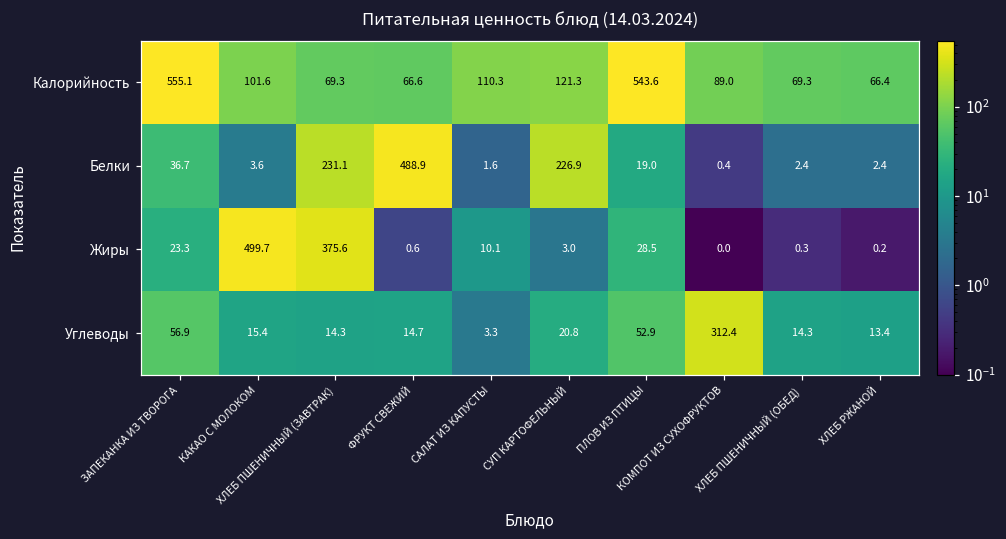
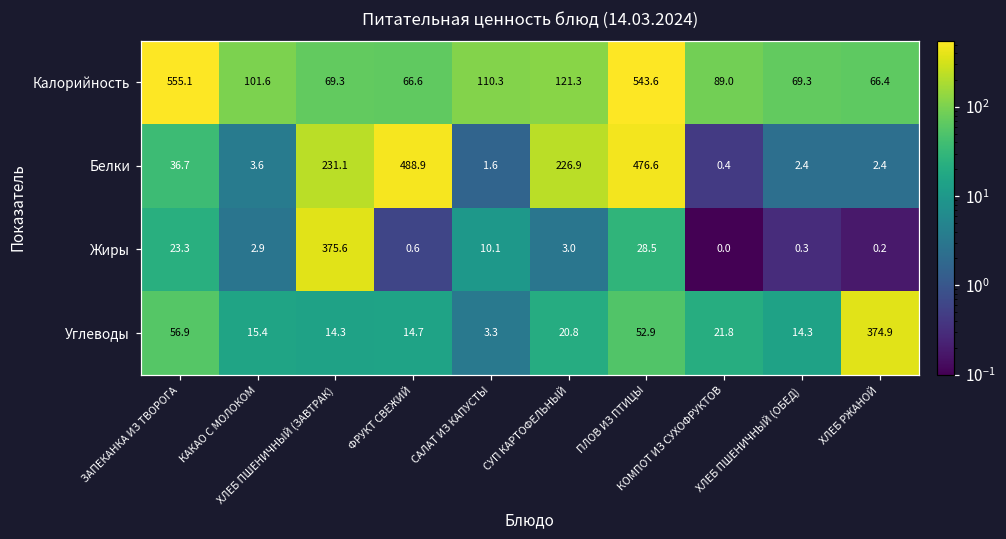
Белки, ПЛОВ ИЗ ПТИЦЫ: 19.0 -> 476.6
Жиры, КАКАО С МОЛОКОМ: 499.7 -> 2.9
Углеводы, КОМПОТ ИЗ СУХОФРУКТОВ: 312.4 -> 21.8
Углеводы, ХЛЕБ РЖАНОЙ: 13.4 -> 374.9
